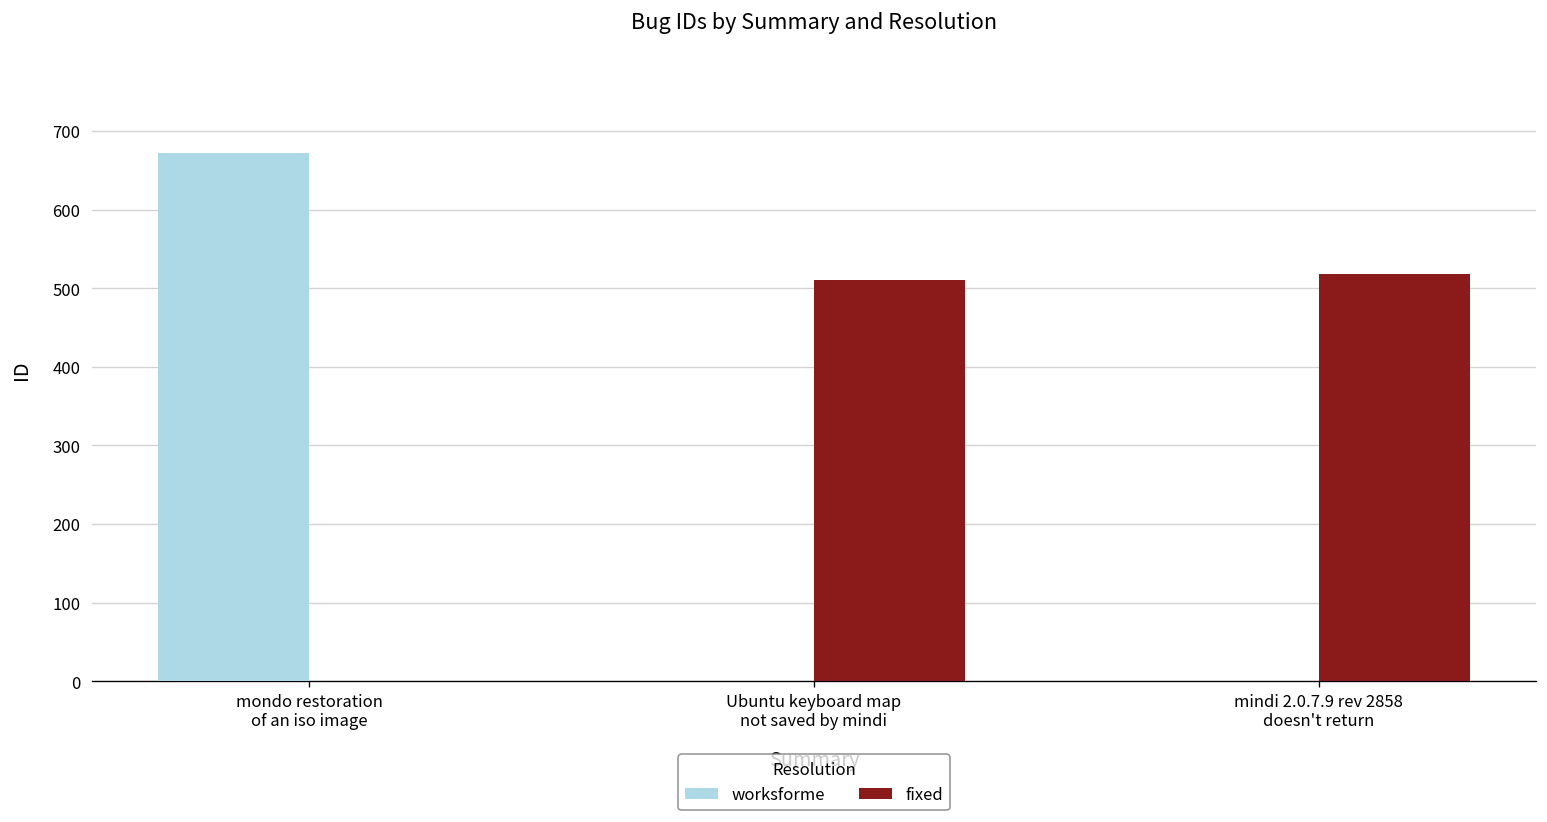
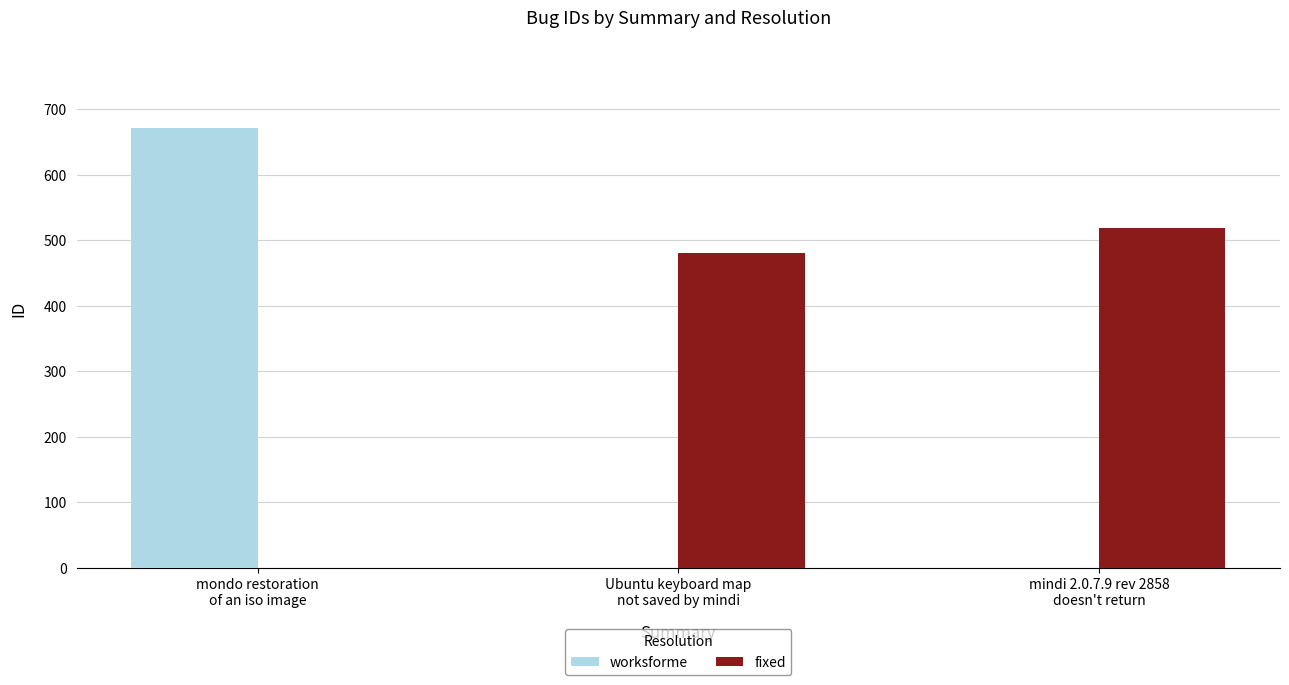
fixed, Ubuntu keyboard map not saved by mindi: 510 -> 480
